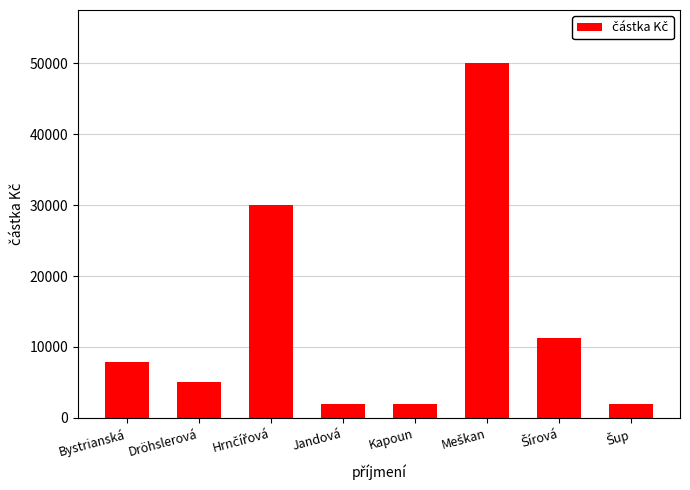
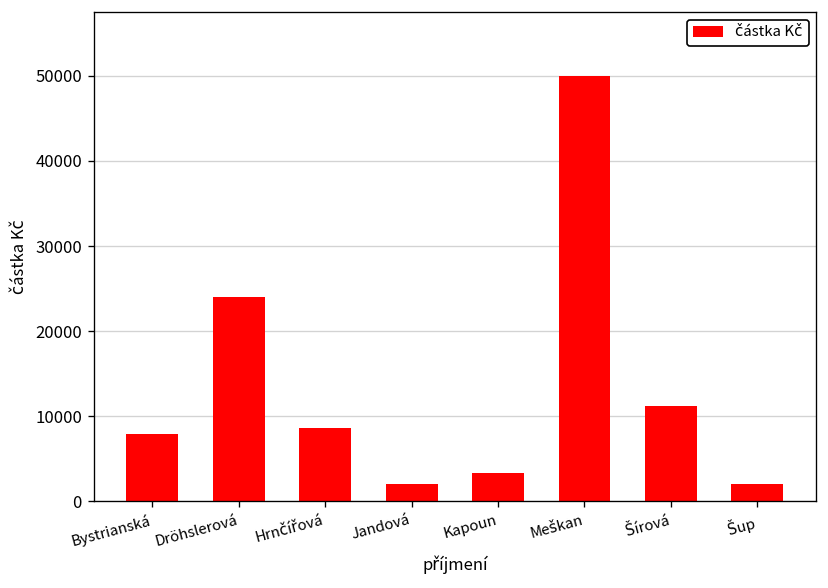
Dröhslerová: 5000 -> 24000
Hrnčířová: 30000 -> 9000
Kapoun: 2000 -> 3000
